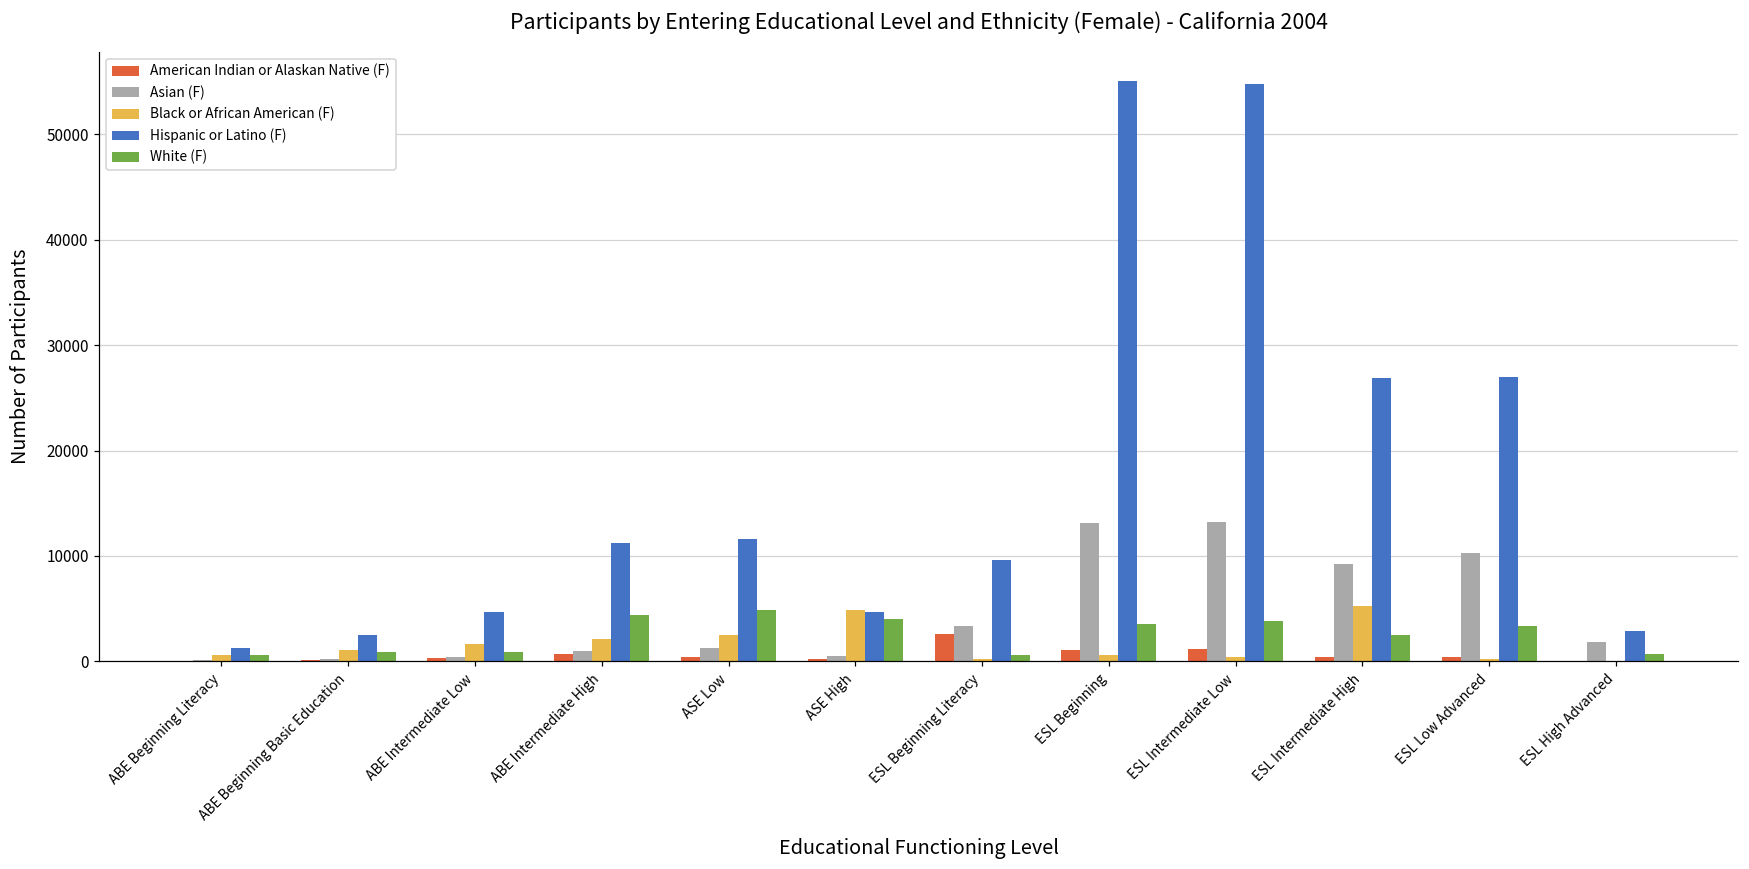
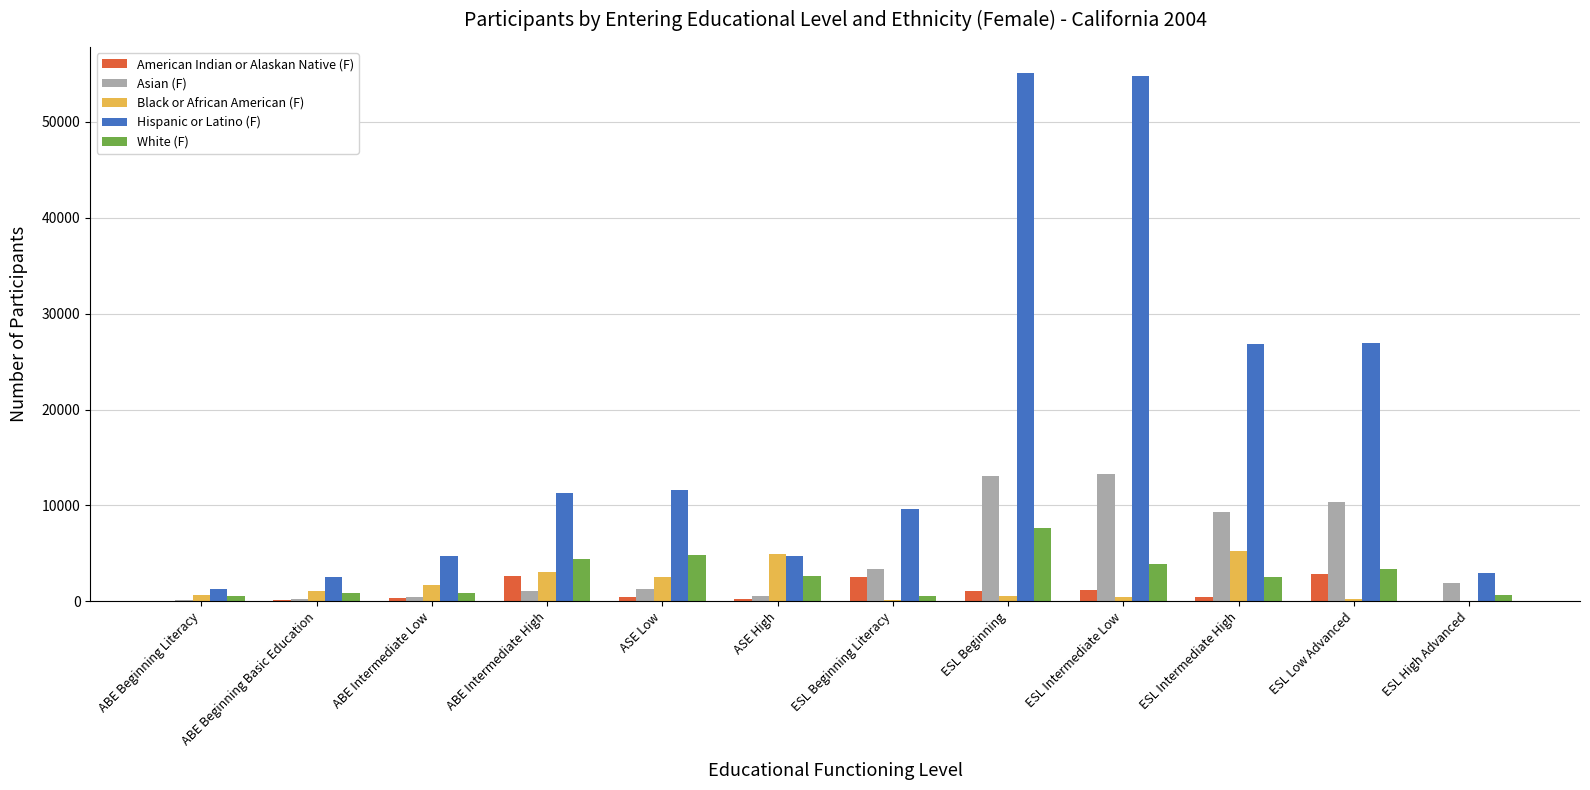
American Indian or Alaskan Native (F), ABE Intermediate High: 1000 -> 3000
Black or African American (F), ABE Intermediate High: 2000 -> 3000
White (F), ASE High: 4000 -> 3000
White (F), ESL Beginning: 4000 -> 8000
American Indian or Alaskan Native (F), ESL Low Advanced: 0 -> 3000
